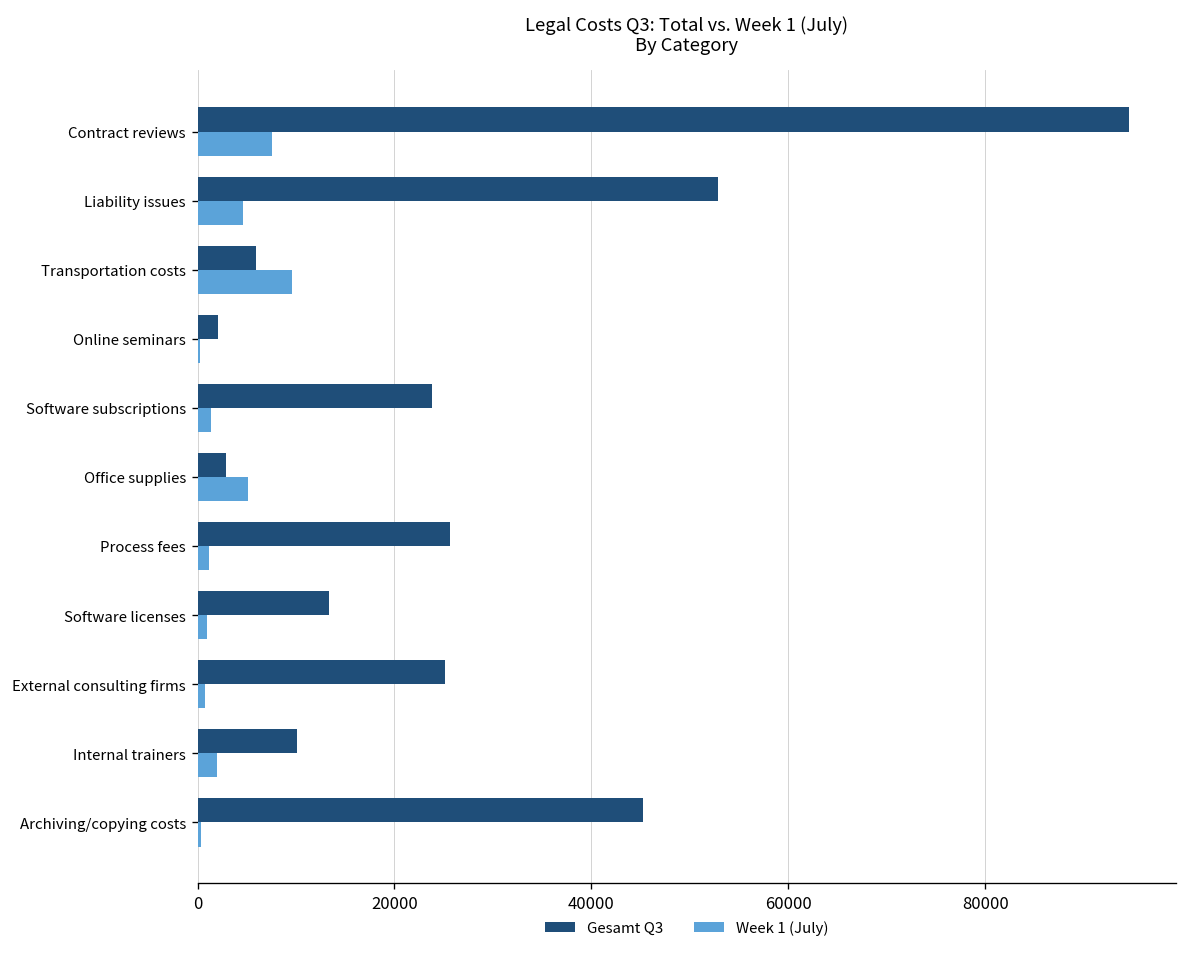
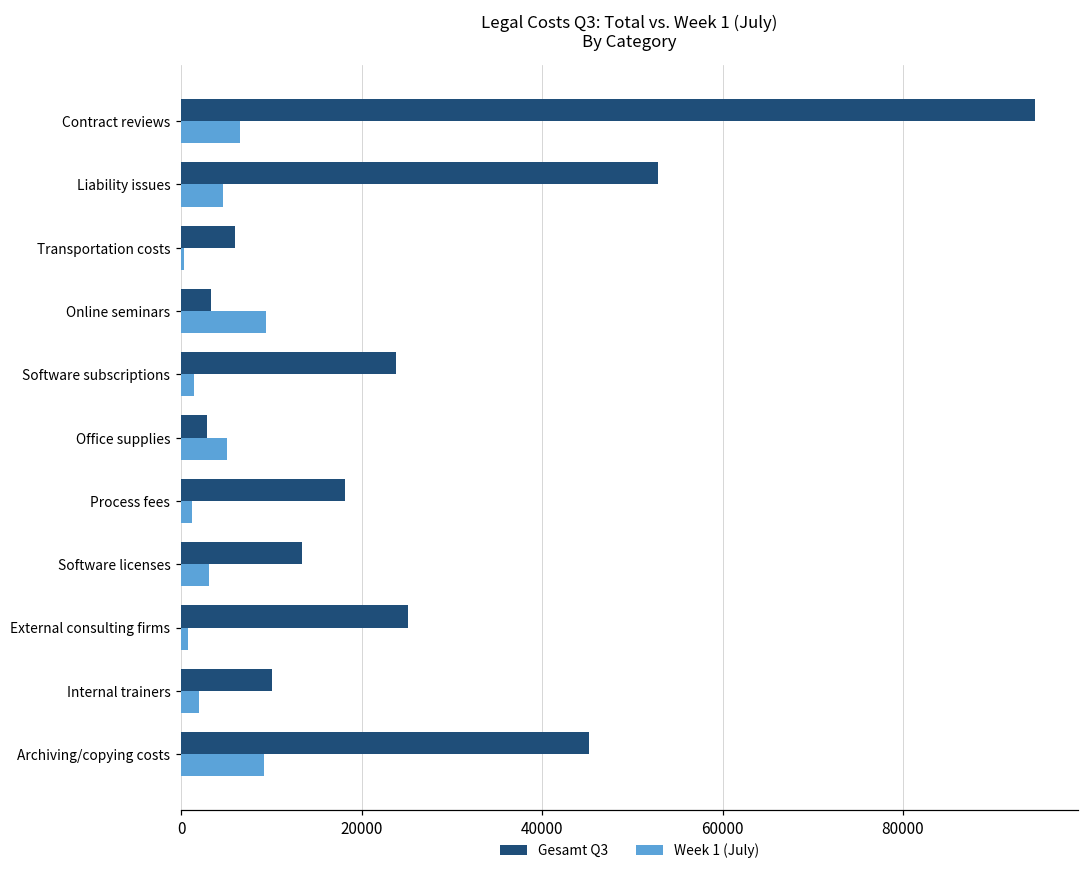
Week 1 (July), Contract reviews: 8000 -> 7000
Week 1 (July), Transportation costs: 10000 -> 0
Gesamt Q3, Online seminars: 2000 -> 3000
Week 1 (July), Online seminars: 0 -> 9000
Gesamt Q3, Process fees: 26000 -> 18000
Week 1 (July), Software licenses: 1000 -> 3000
Week 1 (July), Archiving/copying costs: 0 -> 9000
